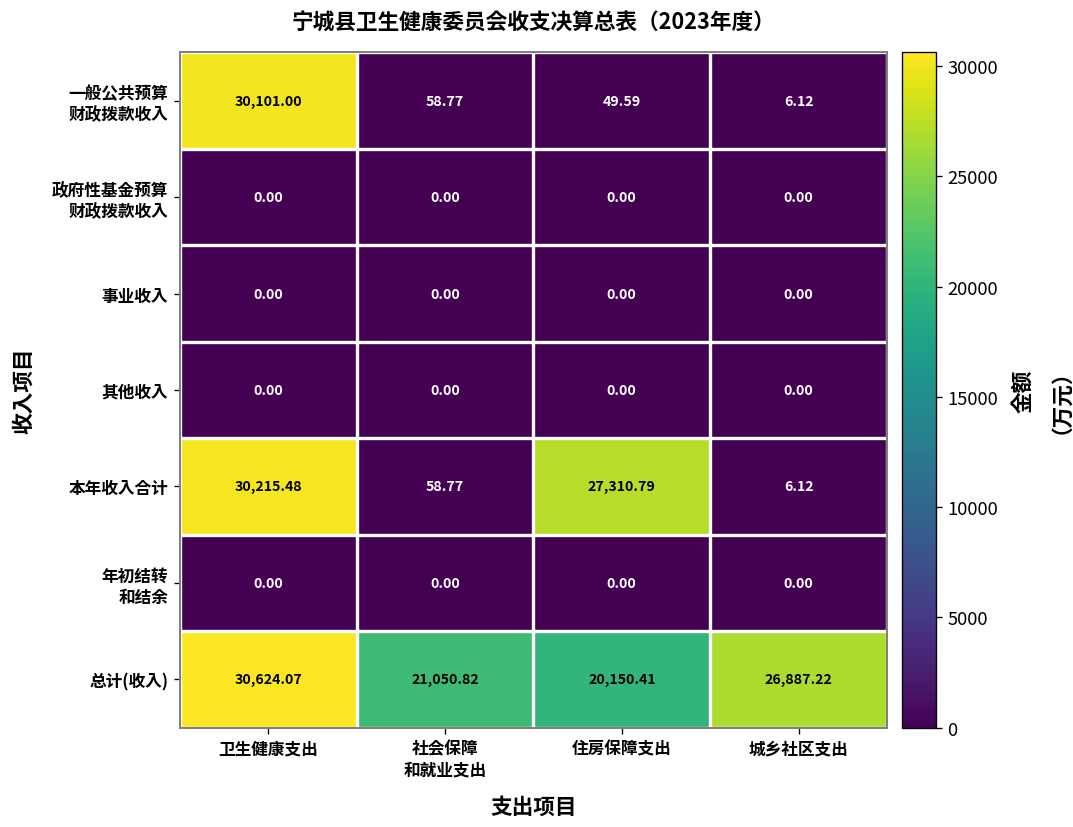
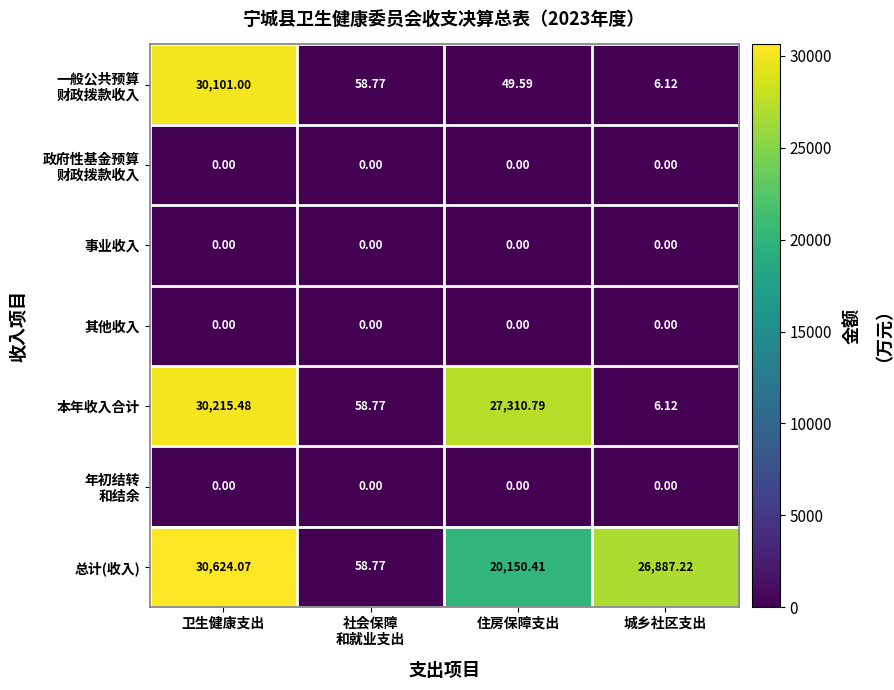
总计(收入), 社会保障 和就业支出: 21,050.82 -> 58.77
